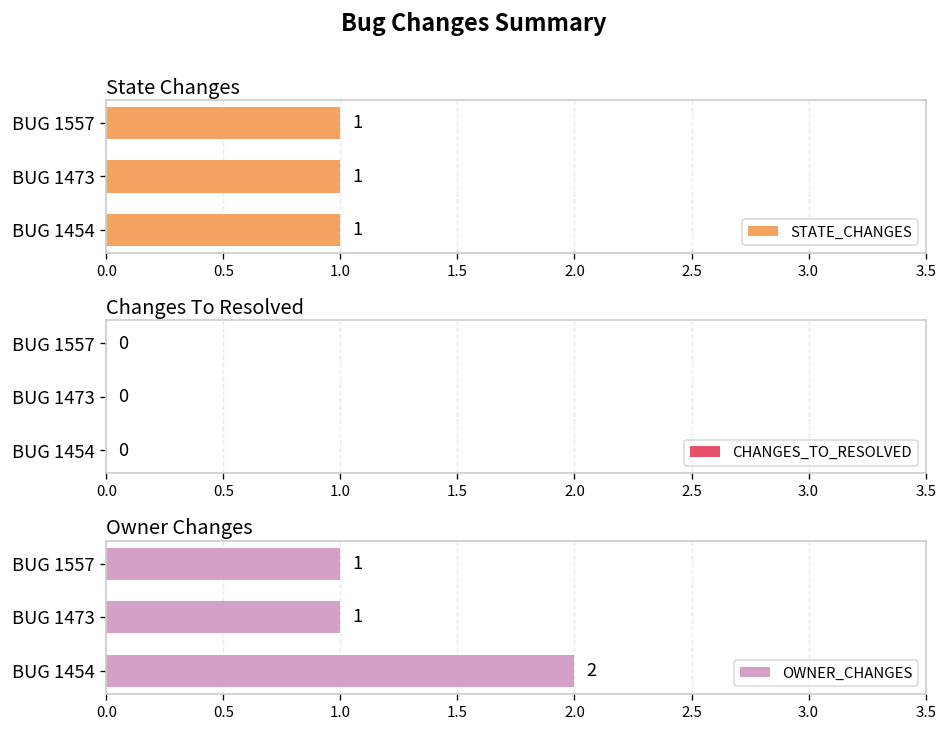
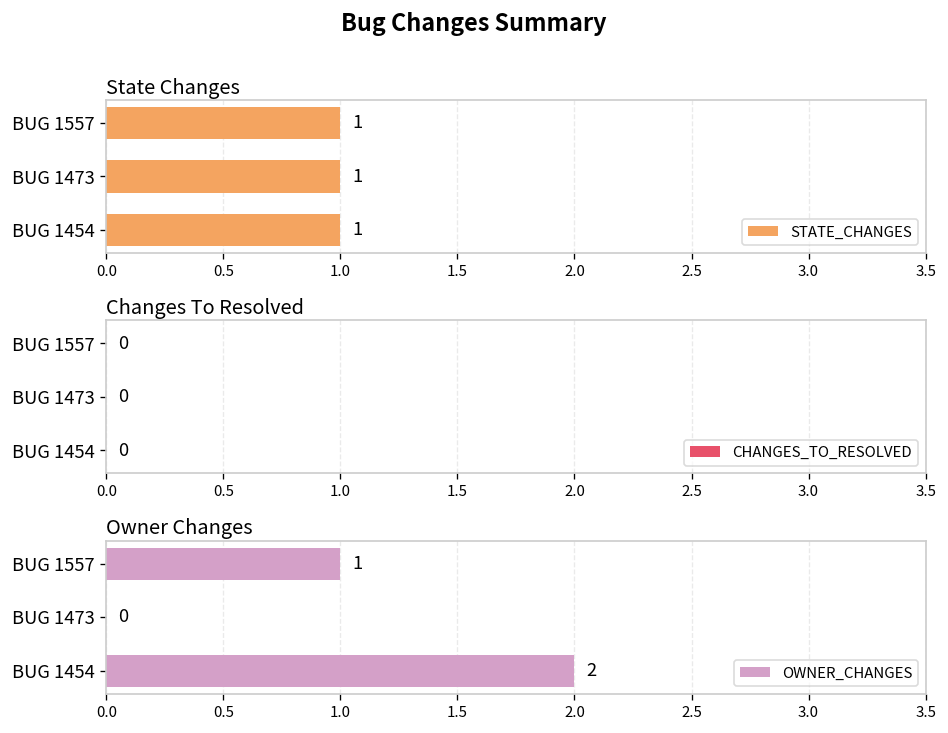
Owner Changes, BUG 1473: 1 -> 0
